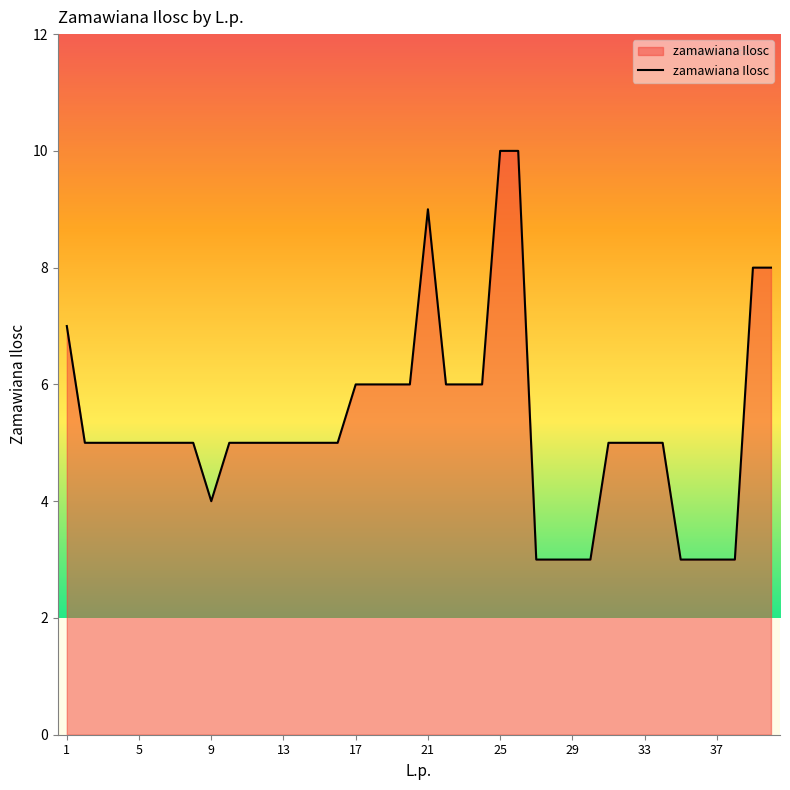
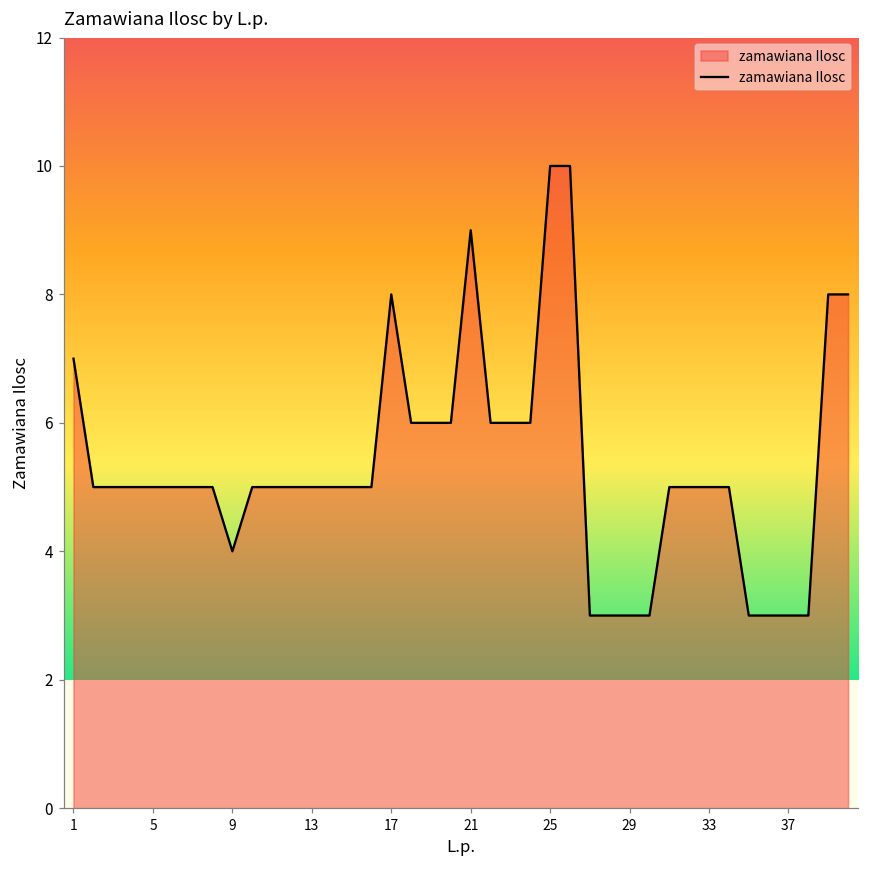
17: 6 -> 8
